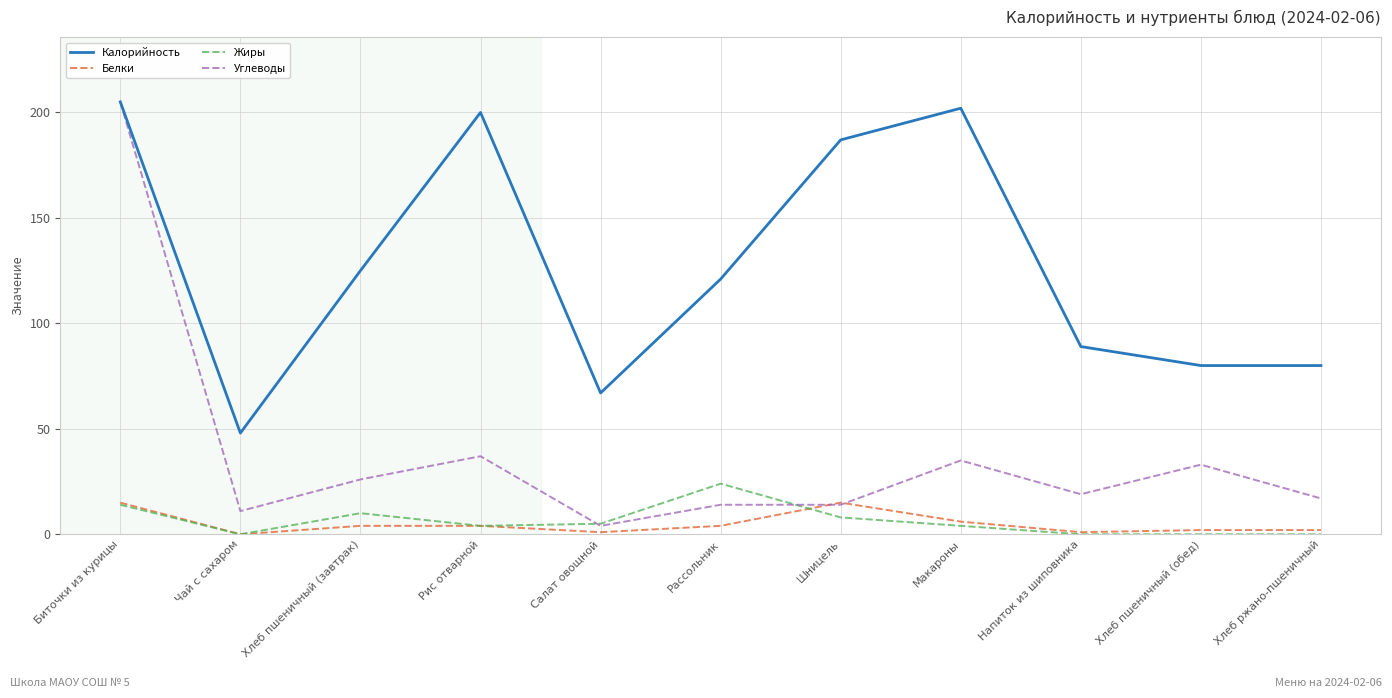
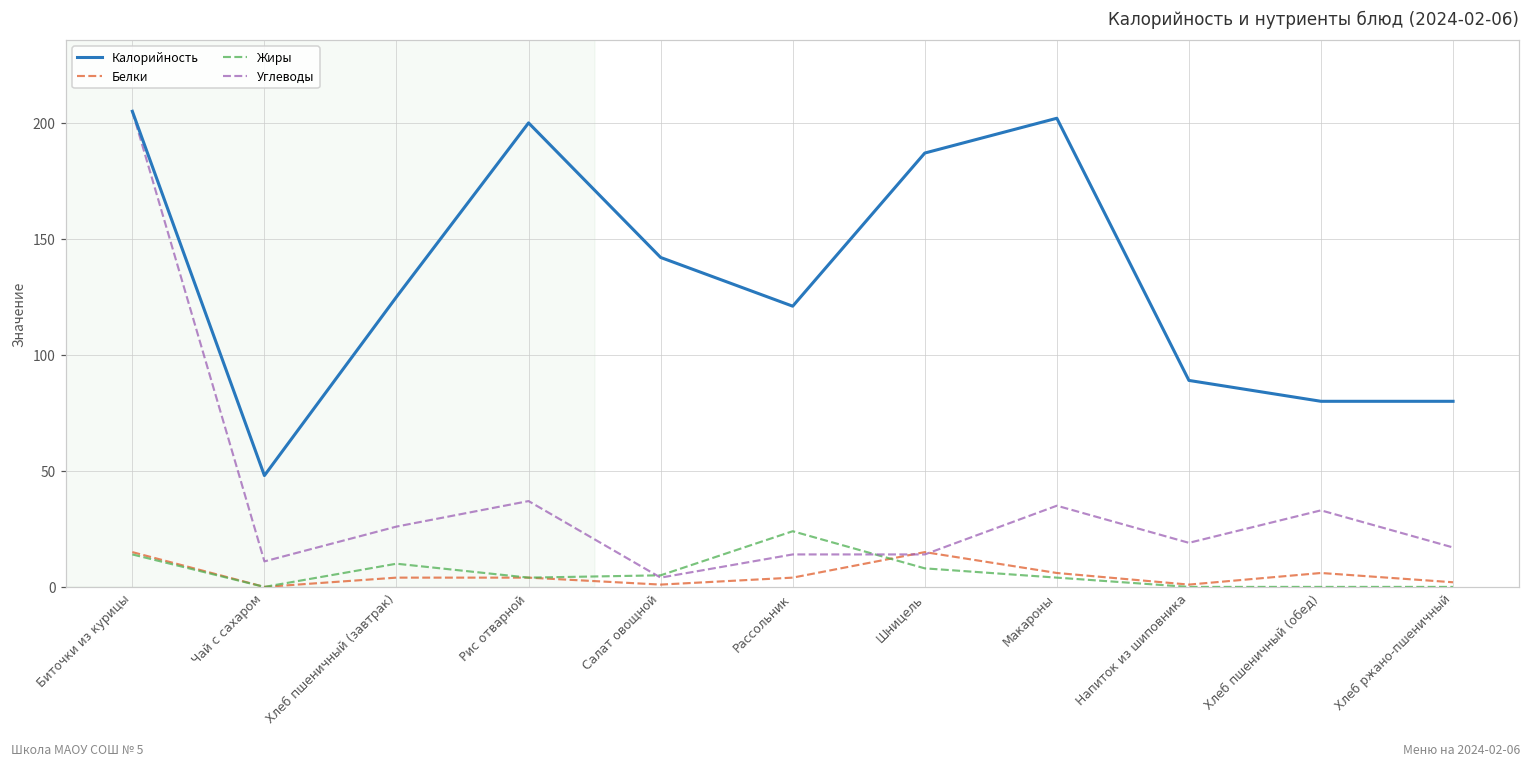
Калорийность, Салат овощной: 67 -> 142
Белки, Хлеб пшеничный (обед): 2 -> 6
